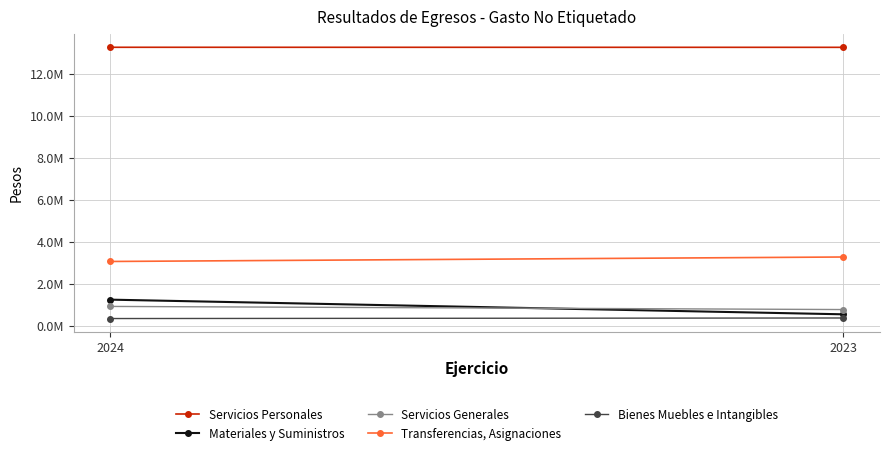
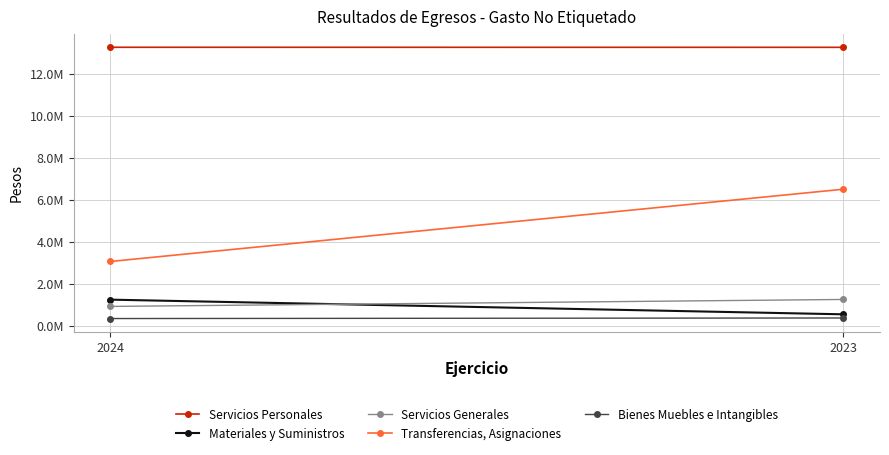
Servicios Generales, 2023: 800000 -> 1300000
Transferencias, Asignaciones, 2023: 3300000 -> 6500000
